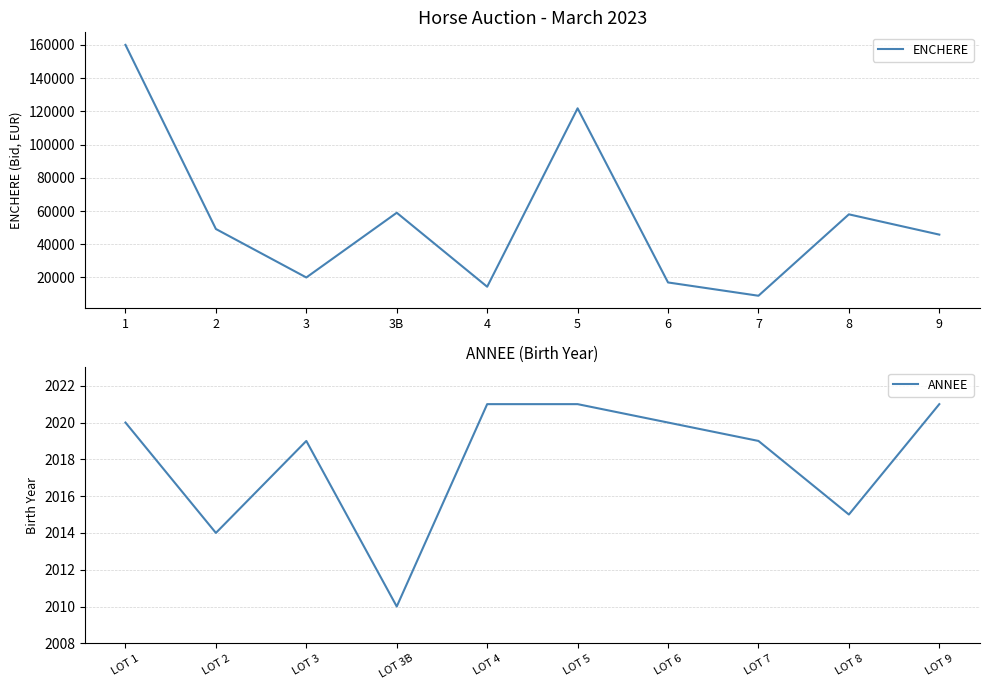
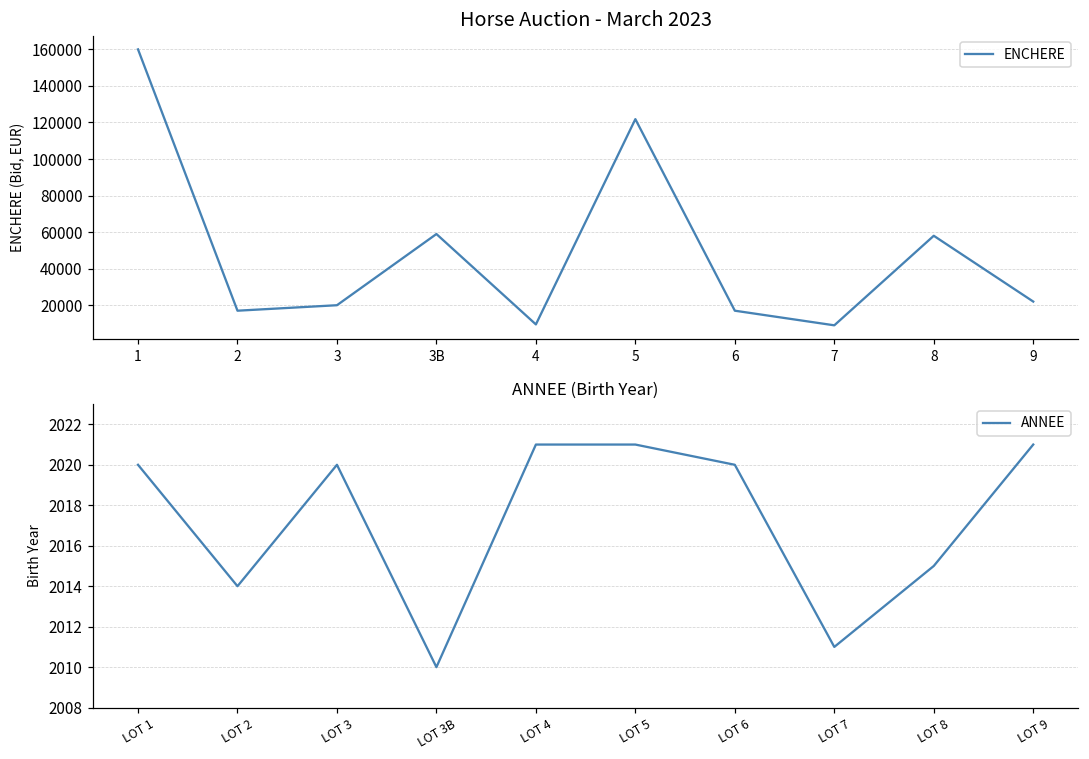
Horse Auction - March 2023, 2: 49000 -> 17000
Horse Auction - March 2023, 4: 14000 -> 10000
Horse Auction - March 2023, 9: 46000 -> 22000
ANNEE (Birth Year), LOT 3: 2019 -> 2020
ANNEE (Birth Year), LOT 7: 2019 -> 2011
